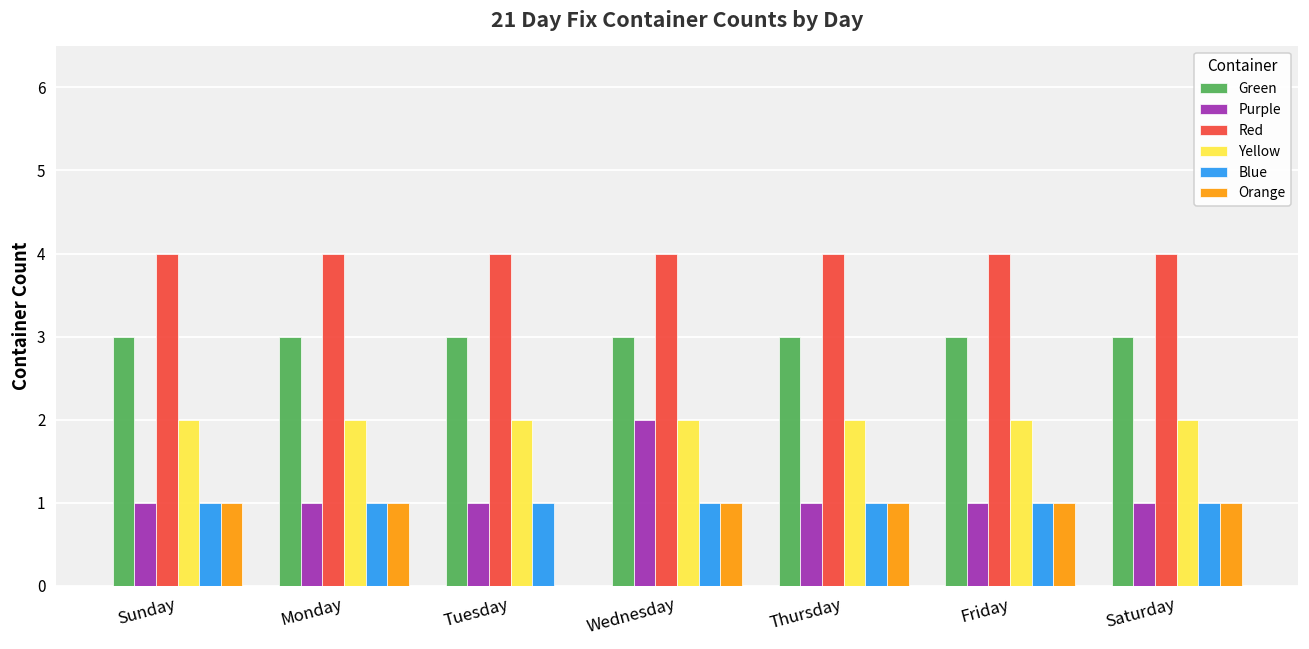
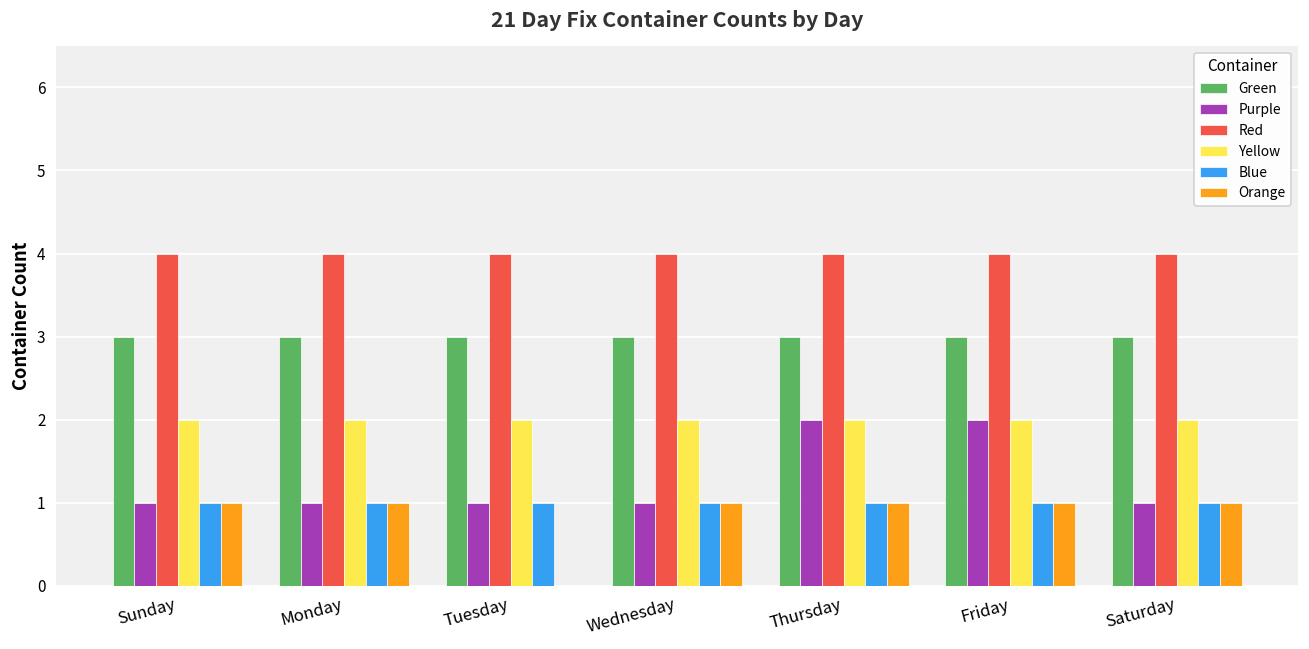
Purple, Wednesday: 2 -> 1
Purple, Thursday: 1 -> 2
Purple, Friday: 1 -> 2
